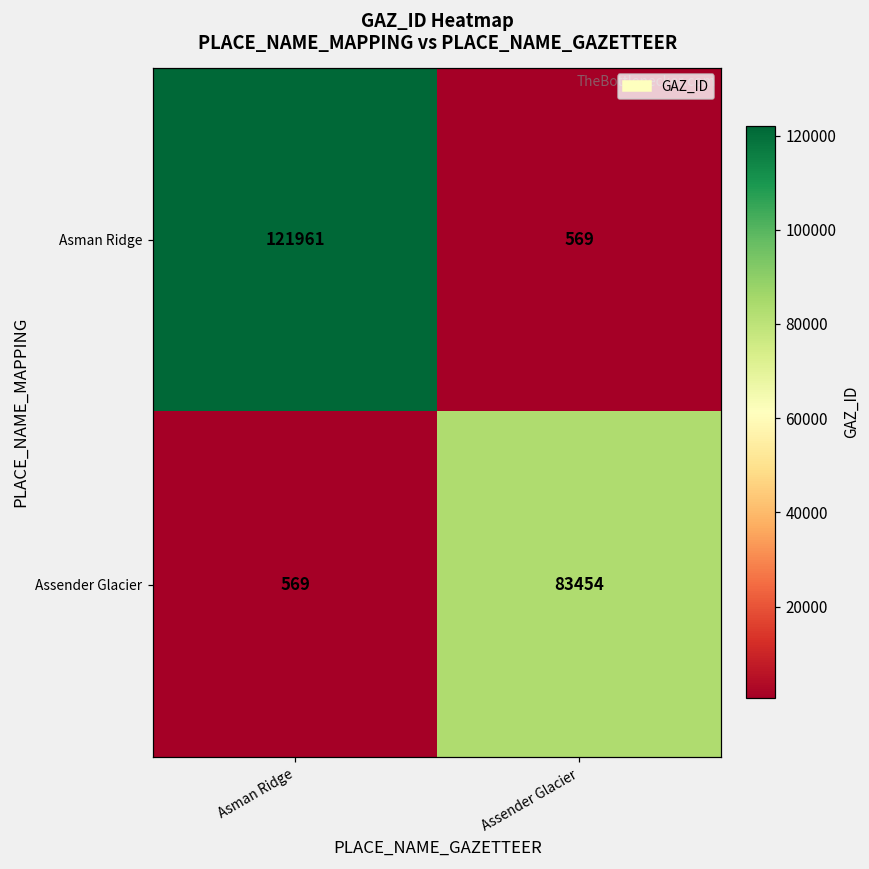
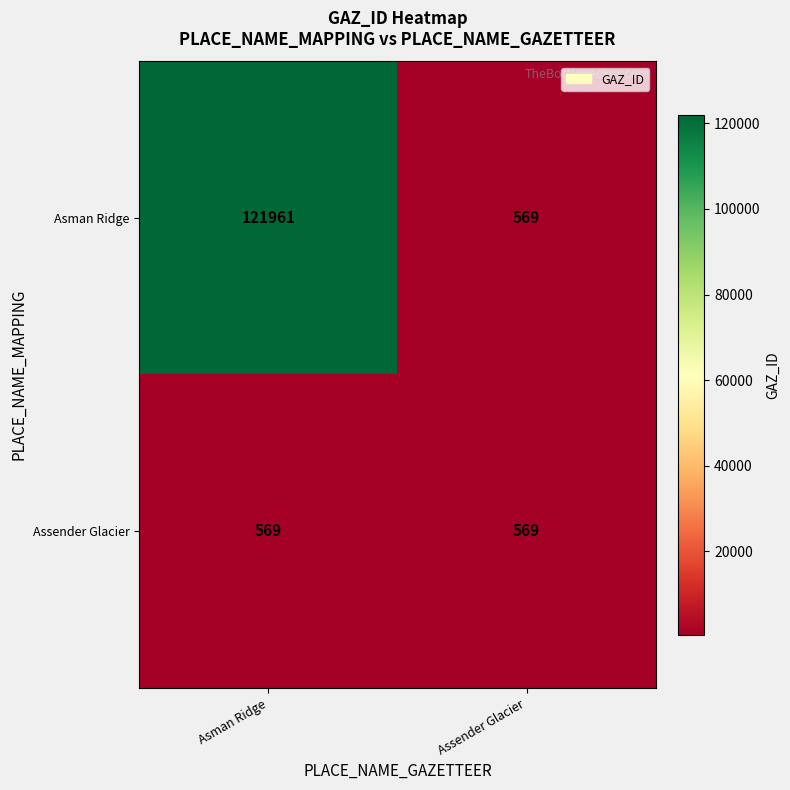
Assender Glacier, Assender Glacier: 83454 -> 569
